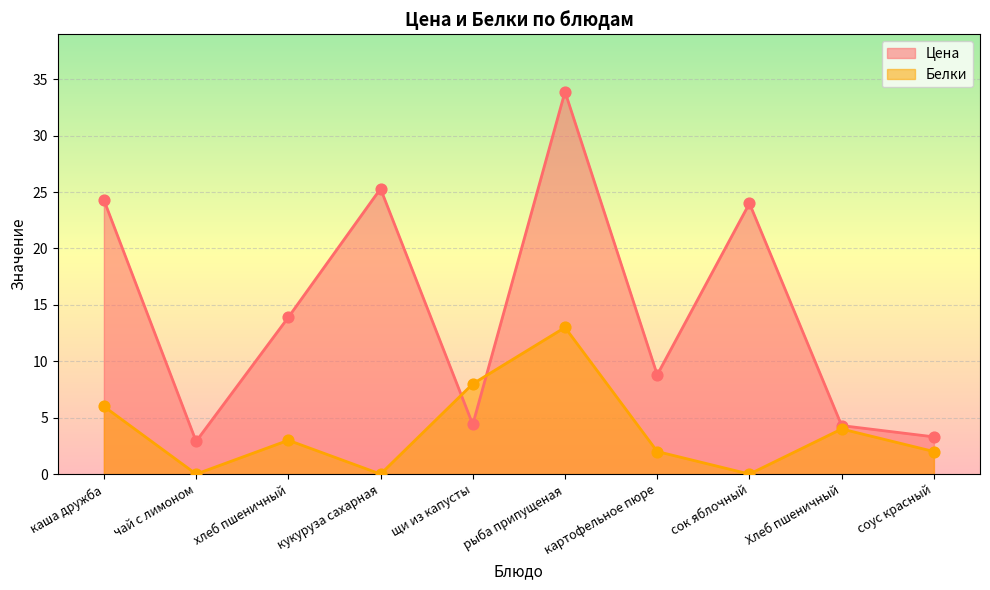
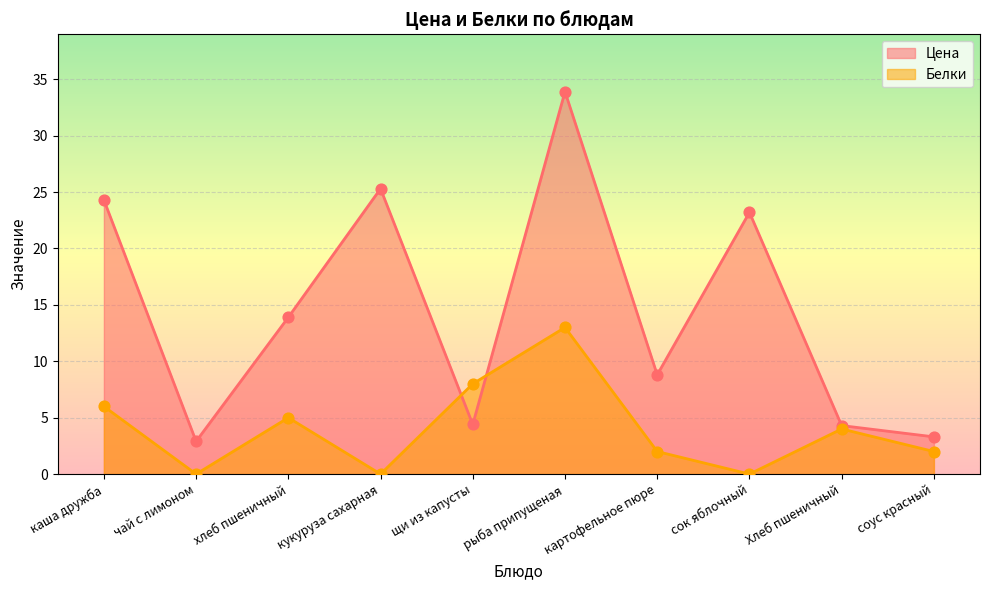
Белки, хлеб пшеничный: 3 -> 5
Цена, сок яблочный: 24.0 -> 23.2
